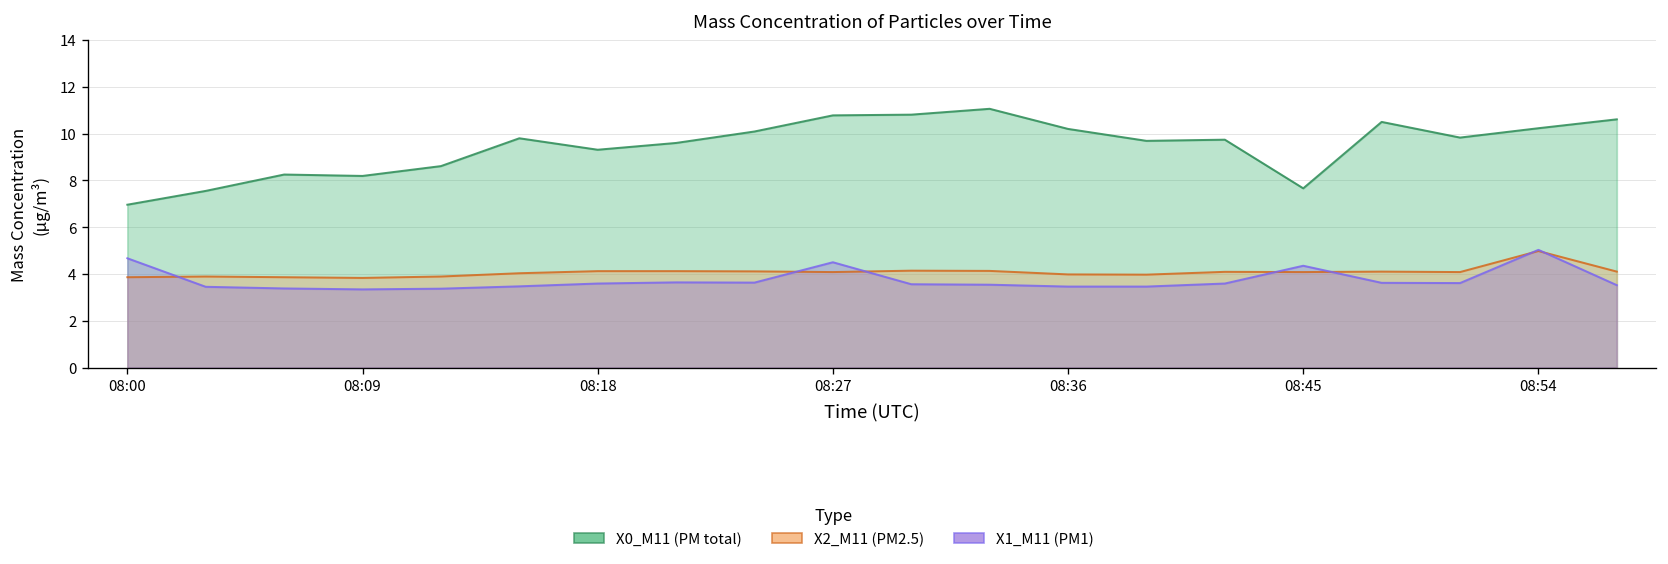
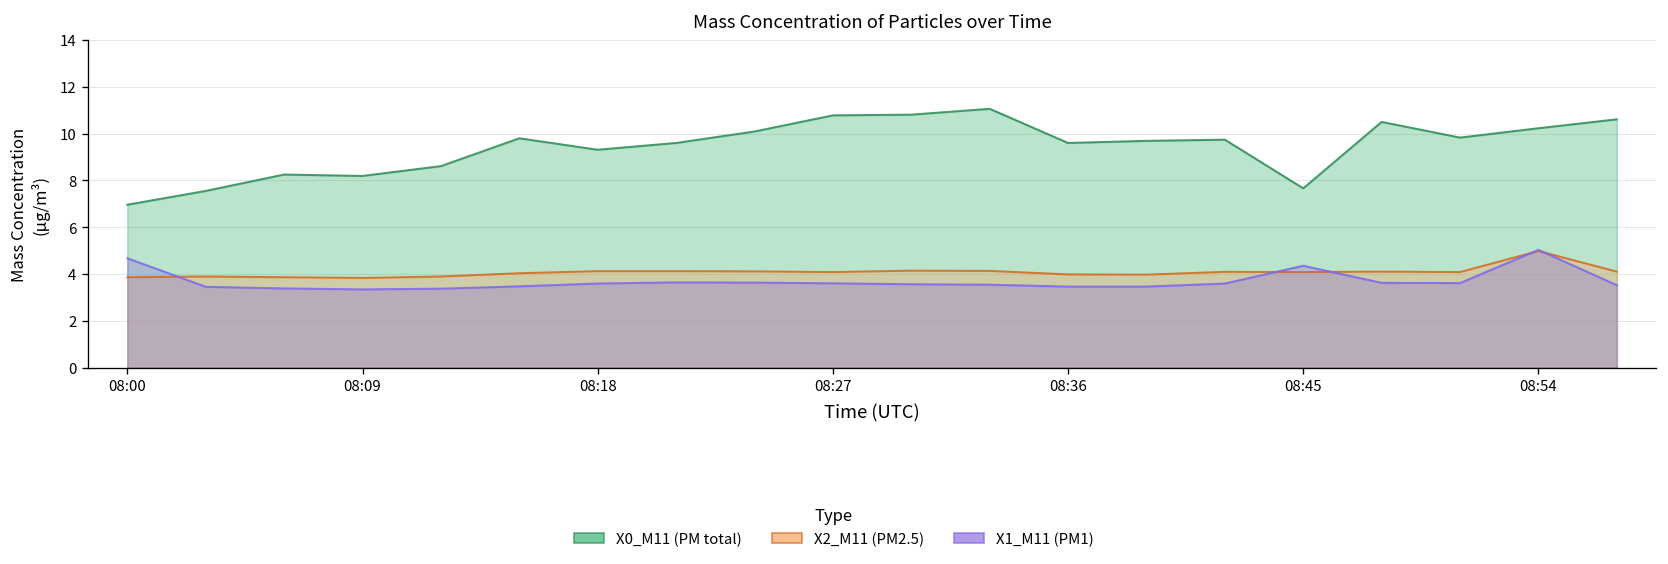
X1_M11 (PM1), 08:27: 4.5 -> 3.6
X0_M11 (PM total), 08:36: 10.2 -> 9.6
